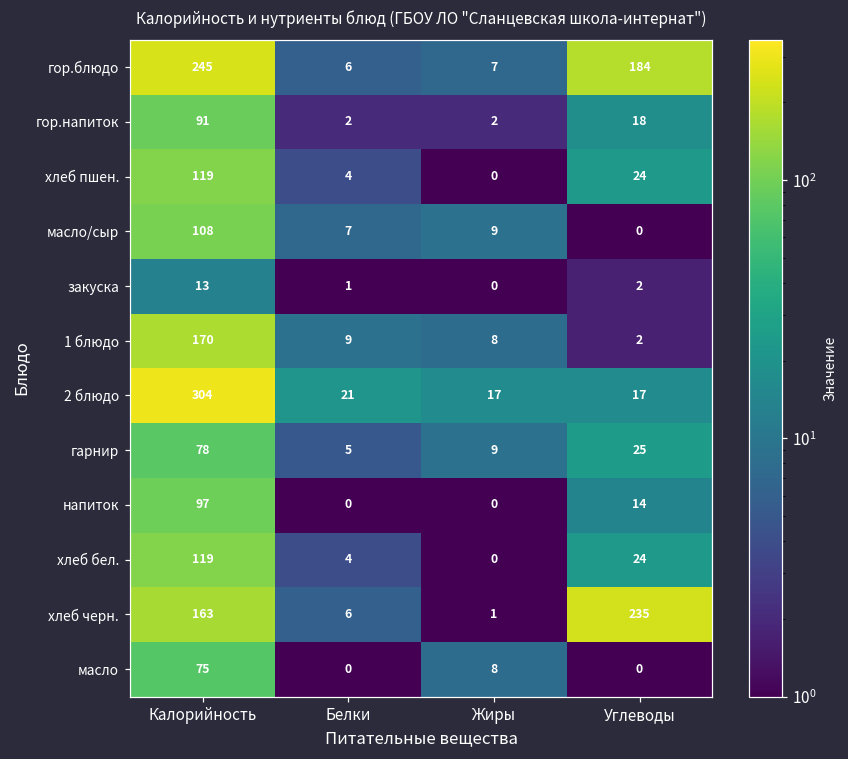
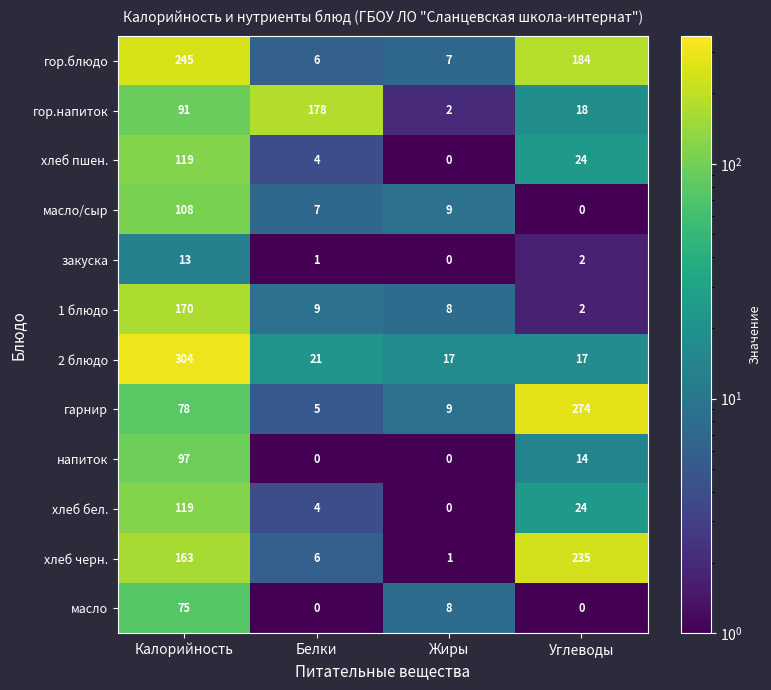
гор.напиток, Белки: 2 -> 178
гарнир, Углеводы: 25 -> 274
